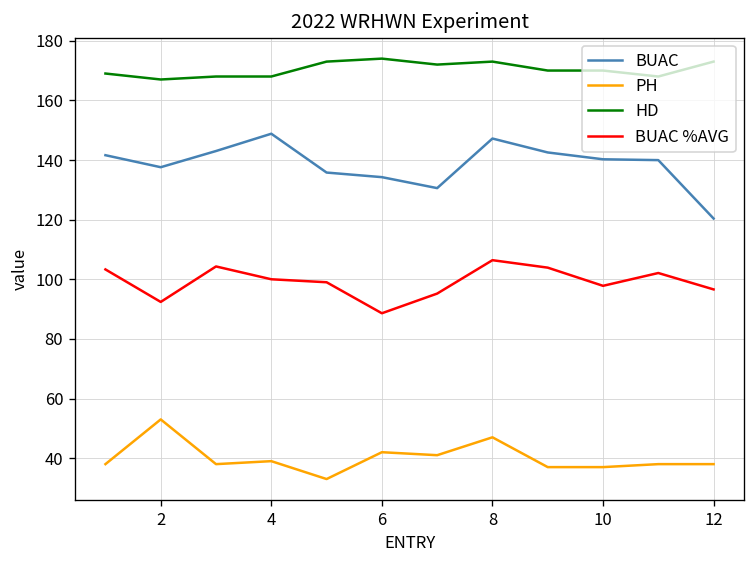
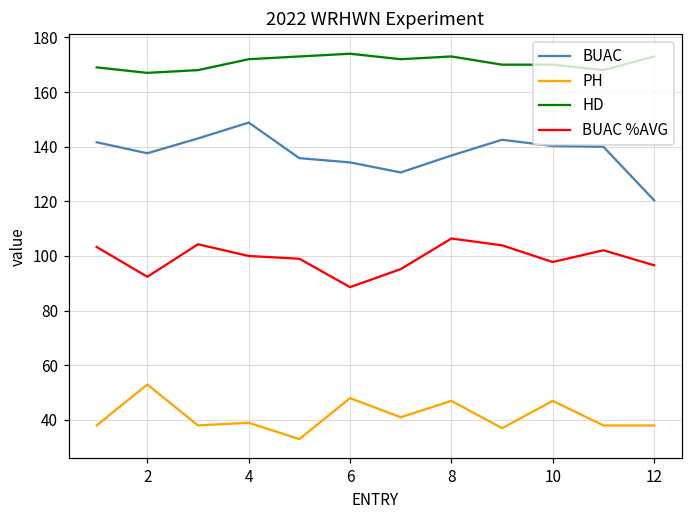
HD, 4: 168 -> 172
PH, 6: 42 -> 48
BUAC, 8: 147 -> 137
PH, 10: 37 -> 47
